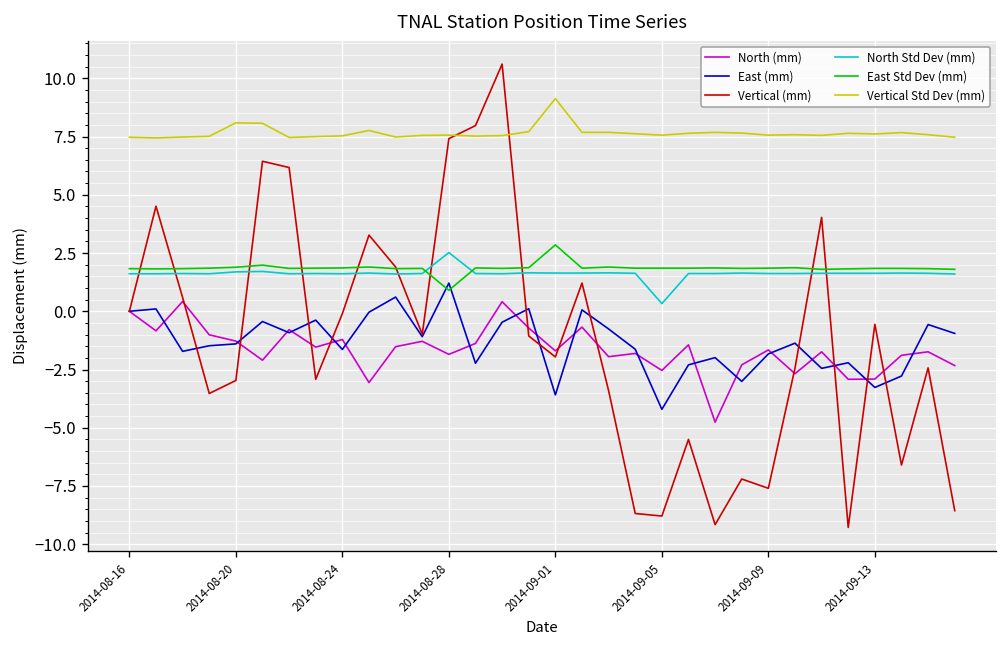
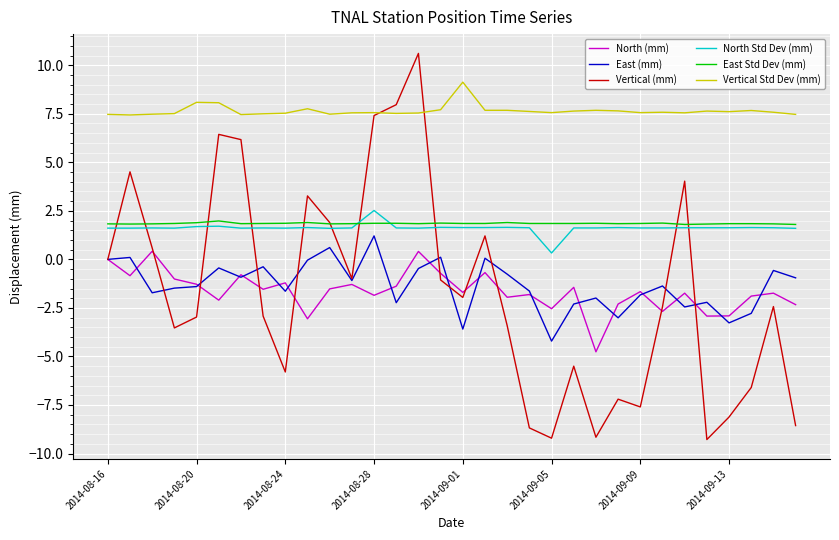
Vertical (mm), 2014-08-24: -0.1 -> -5.8
East Std Dev (mm), 2014-08-28: 0.9 -> 1.9
East Std Dev (mm), 2014-09-01: 2.9 -> 1.9
Vertical (mm), 2014-09-05: -8.8 -> -9.2
Vertical (mm), 2014-09-13: -0.6 -> -8.1
